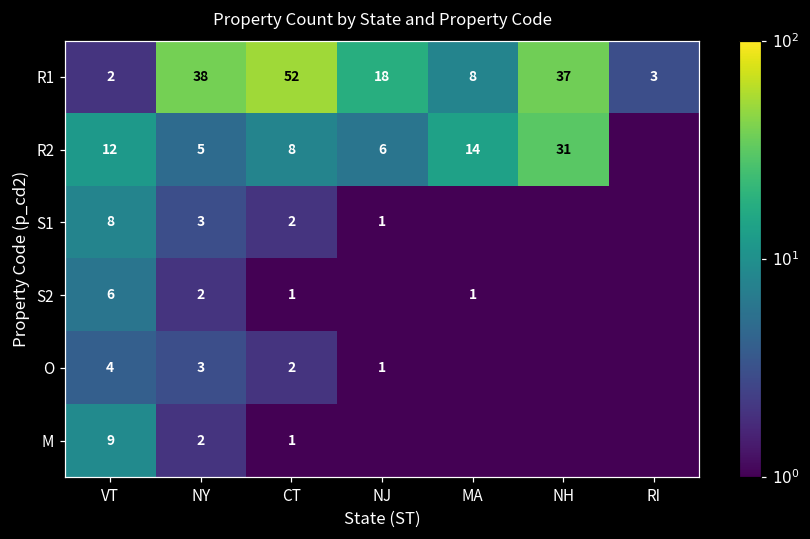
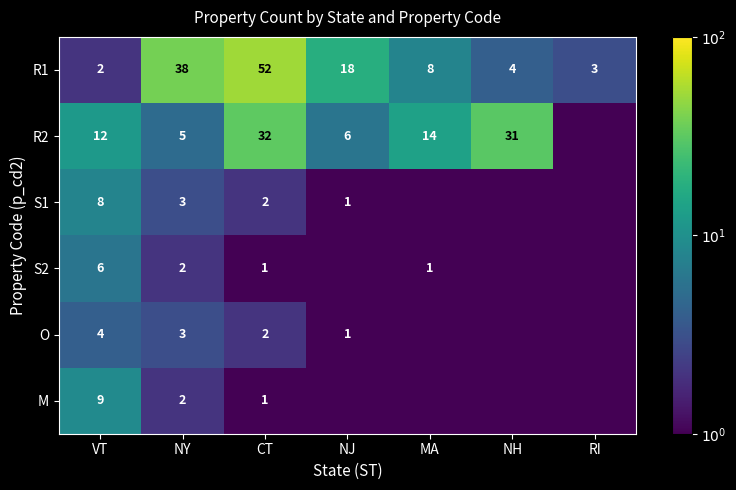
R1, NH: 37 -> 4
R2, CT: 8 -> 32
